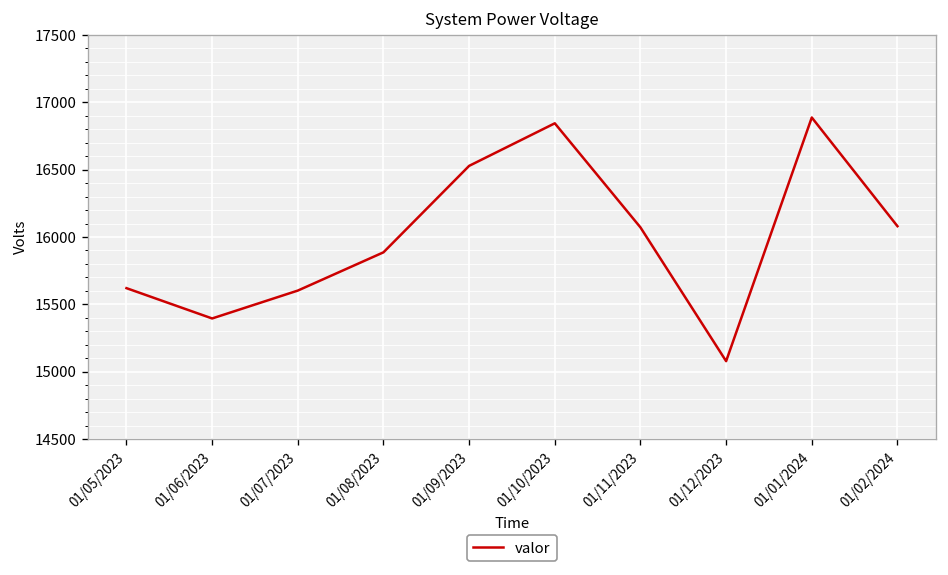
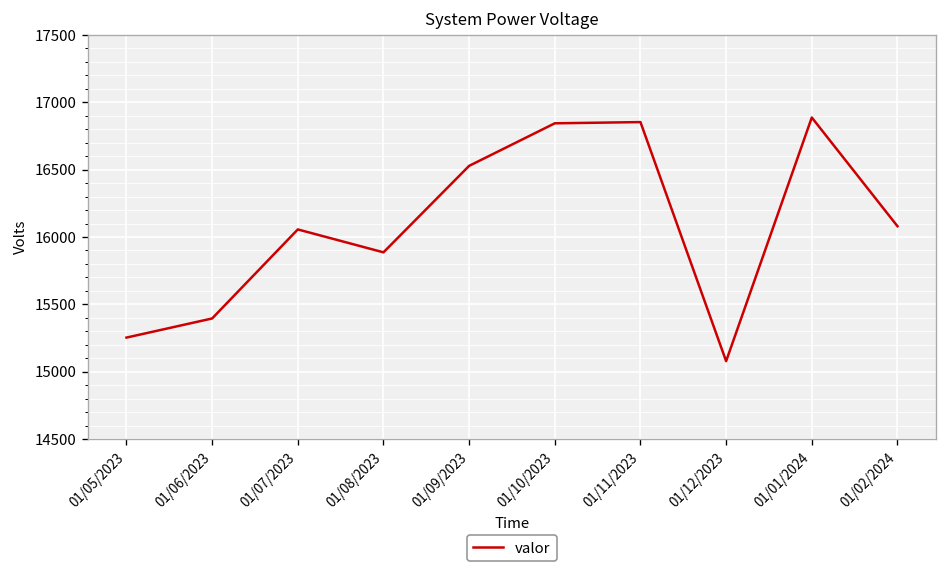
01/05/2023: 15620 -> 15250
01/07/2023: 15600 -> 16060
01/11/2023: 16070 -> 16850
